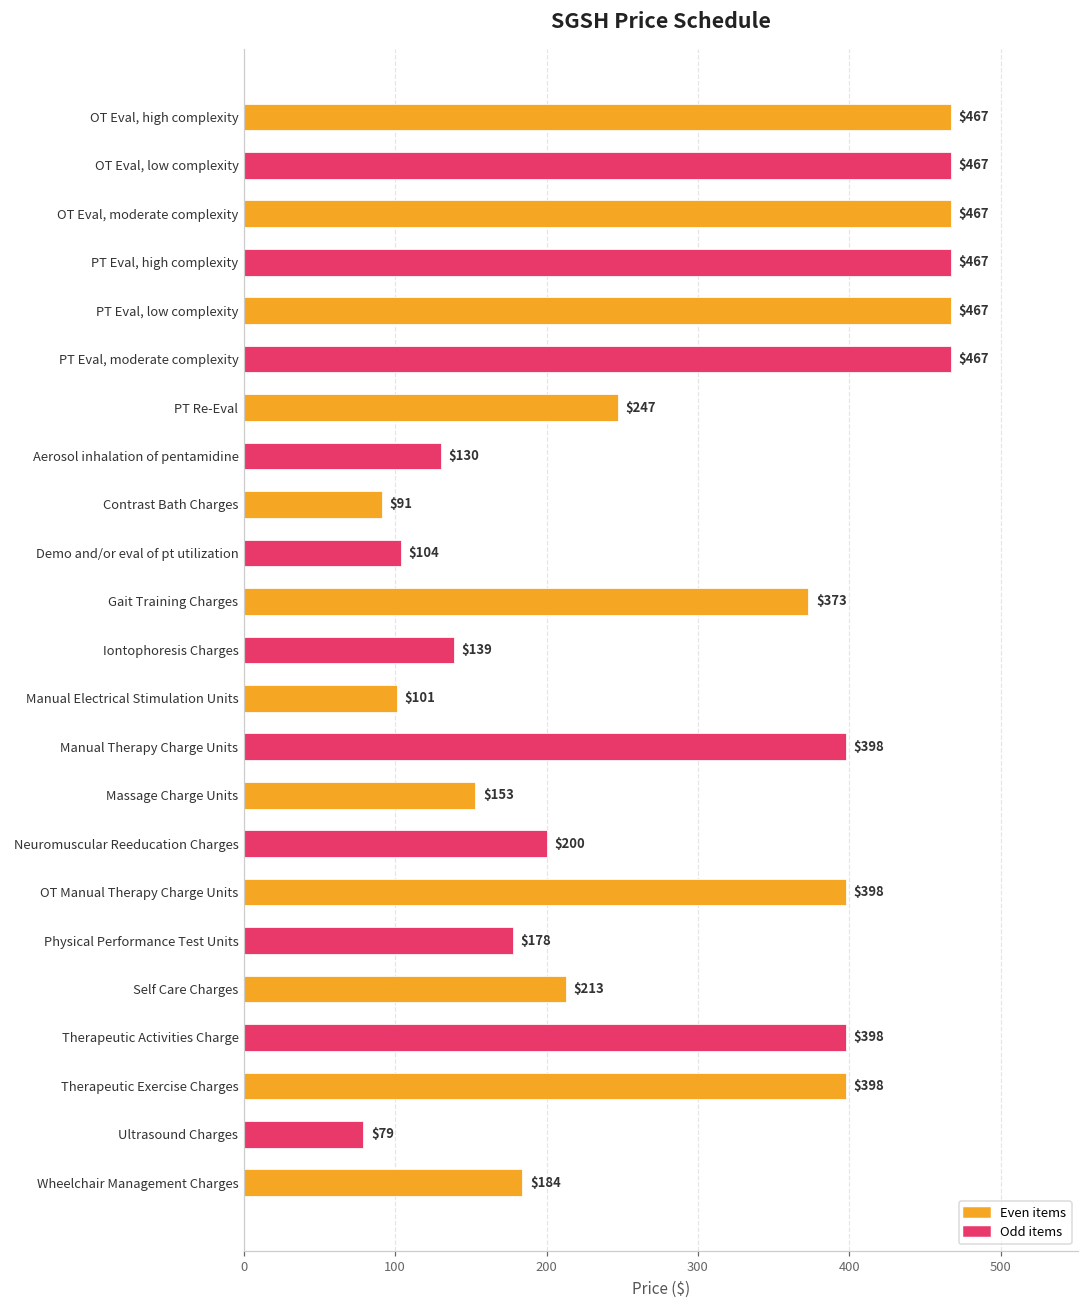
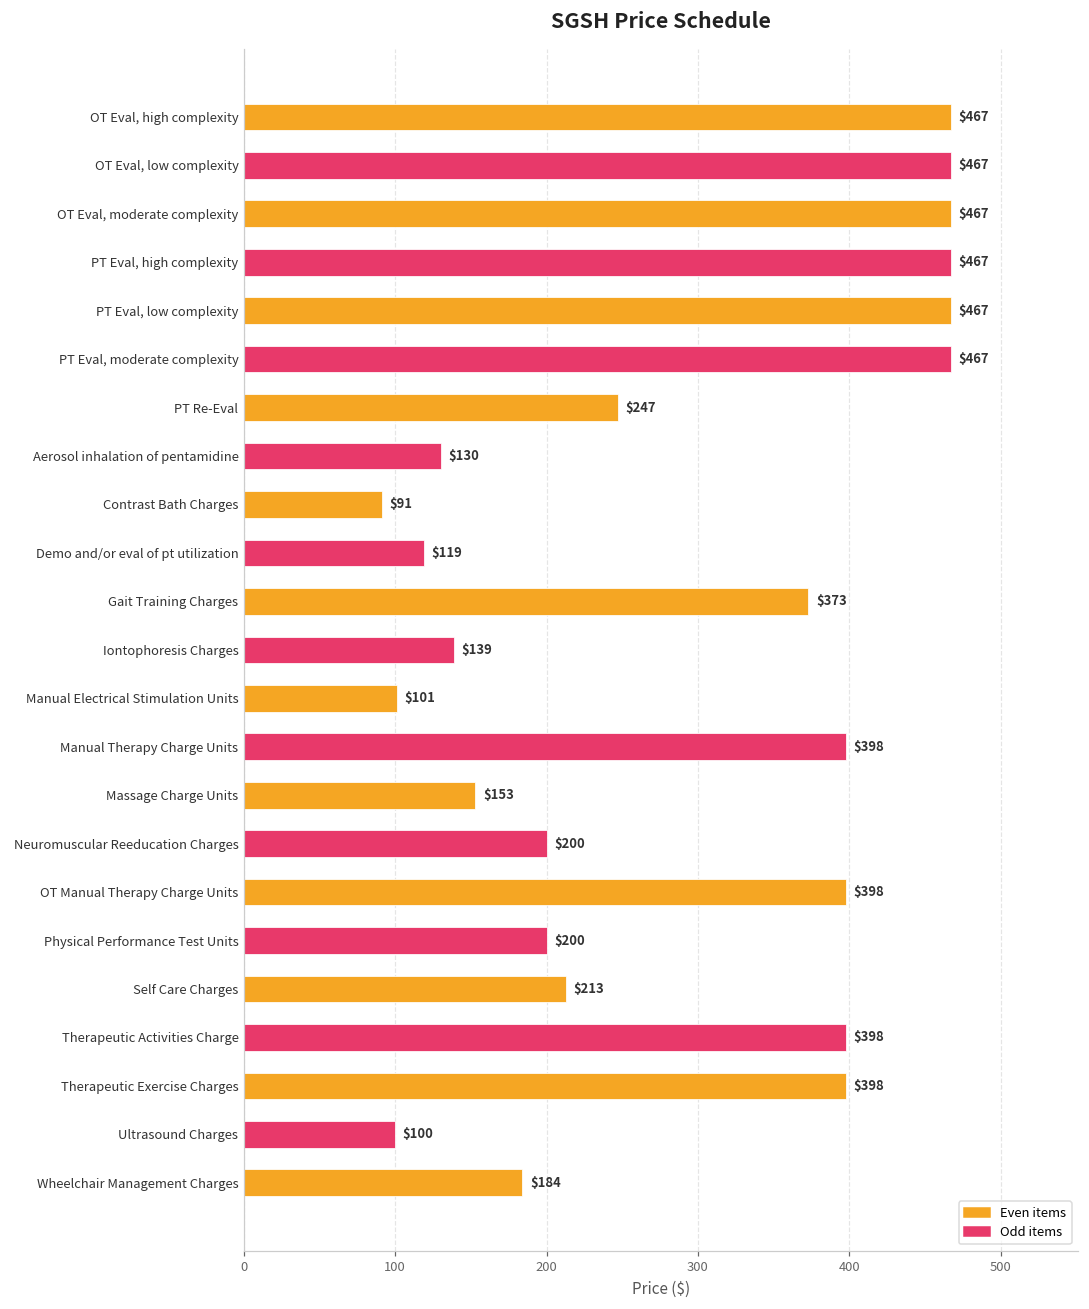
Demo and/or eval of pt utilization: $104 -> $119
Physical Performance Test Units: $178 -> $200
Ultrasound Charges: $79 -> $100
